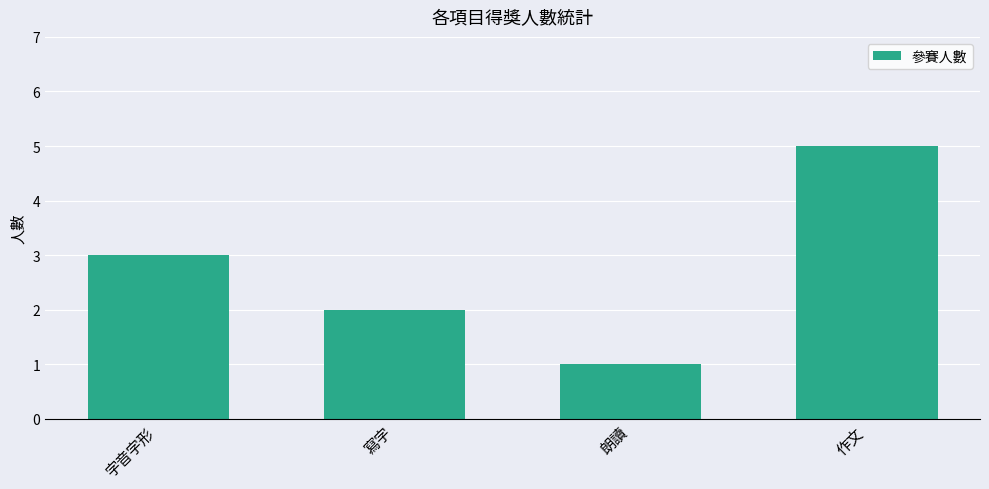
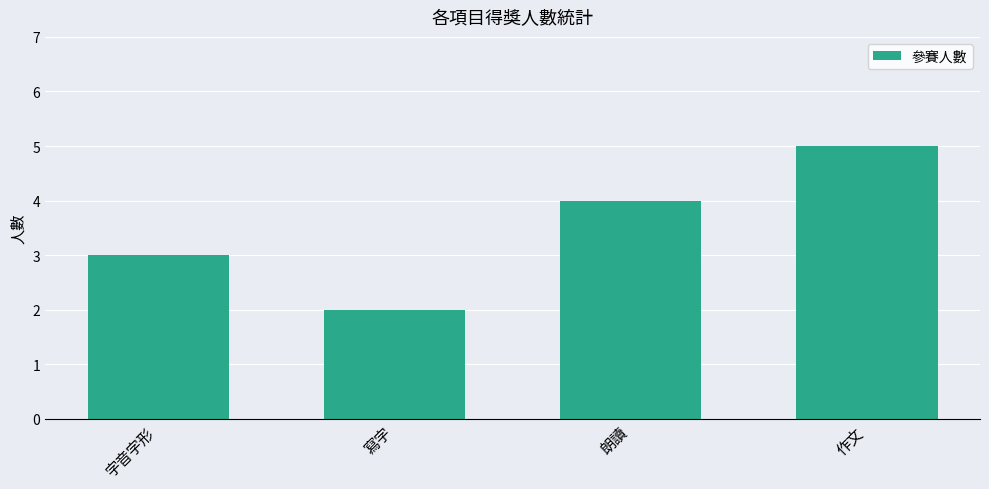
朗讀: 1 -> 4
